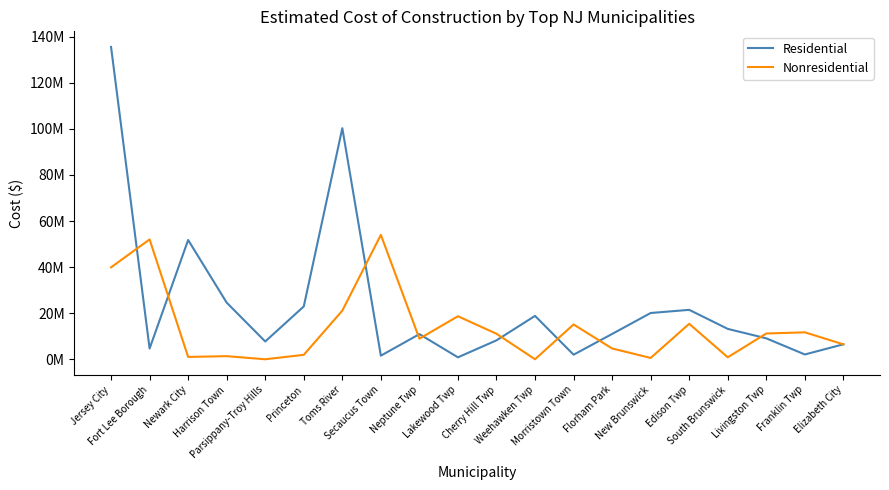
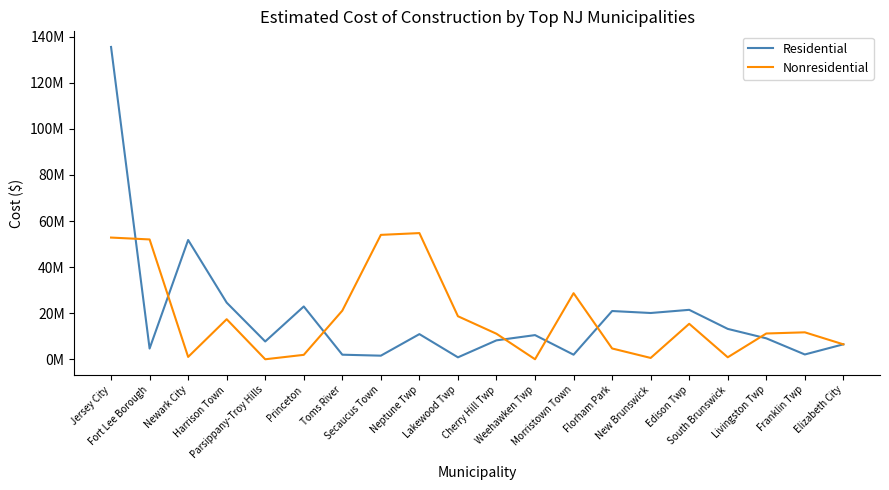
Nonresidential, Jersey City: 40000000 -> 53000000
Nonresidential, Harrison Town: 1000000 -> 17000000
Residential, Toms River: 100000000 -> 2000000
Nonresidential, Neptune Twp: 9000000 -> 55000000
Residential, Weehawken Twp: 19000000 -> 11000000
Nonresidential, Morristown Town: 15000000 -> 29000000
Residential, Florham Park: 11000000 -> 21000000
